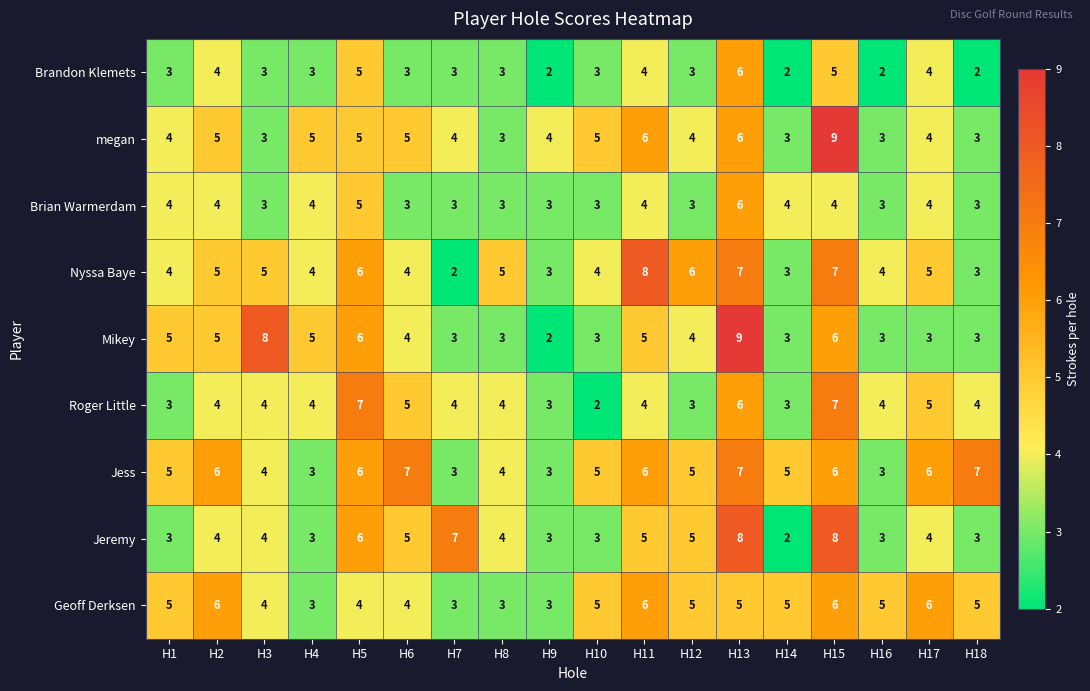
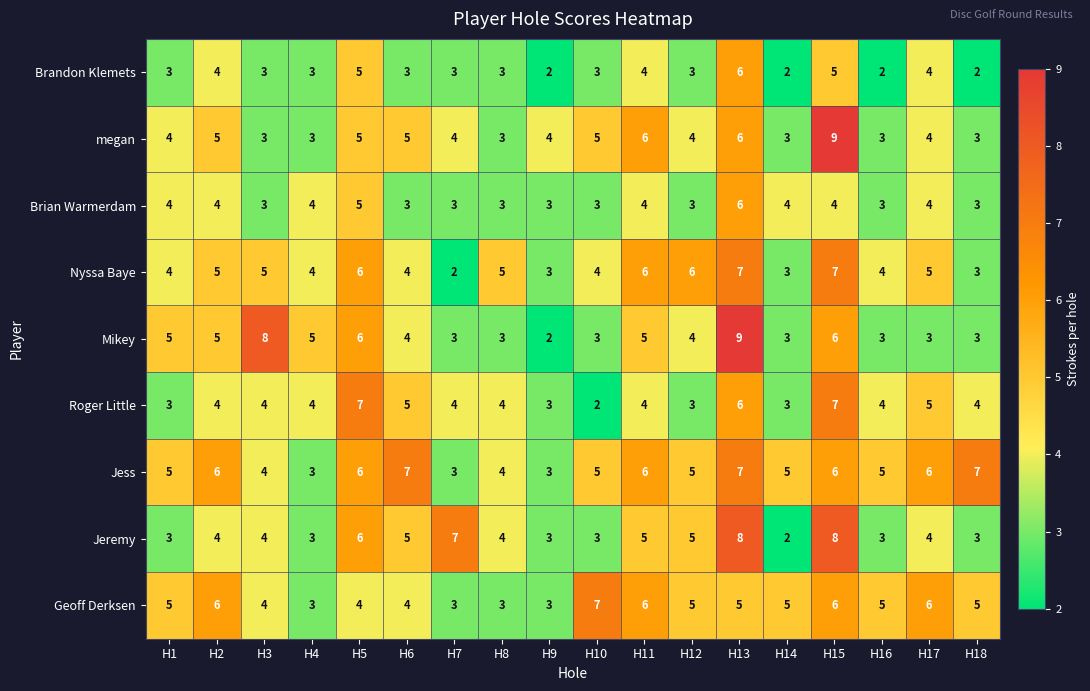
megan, H4: 5 -> 3
Nyssa Baye, H11: 8 -> 6
Jess, H16: 3 -> 5
Geoff Derksen, H10: 5 -> 7
